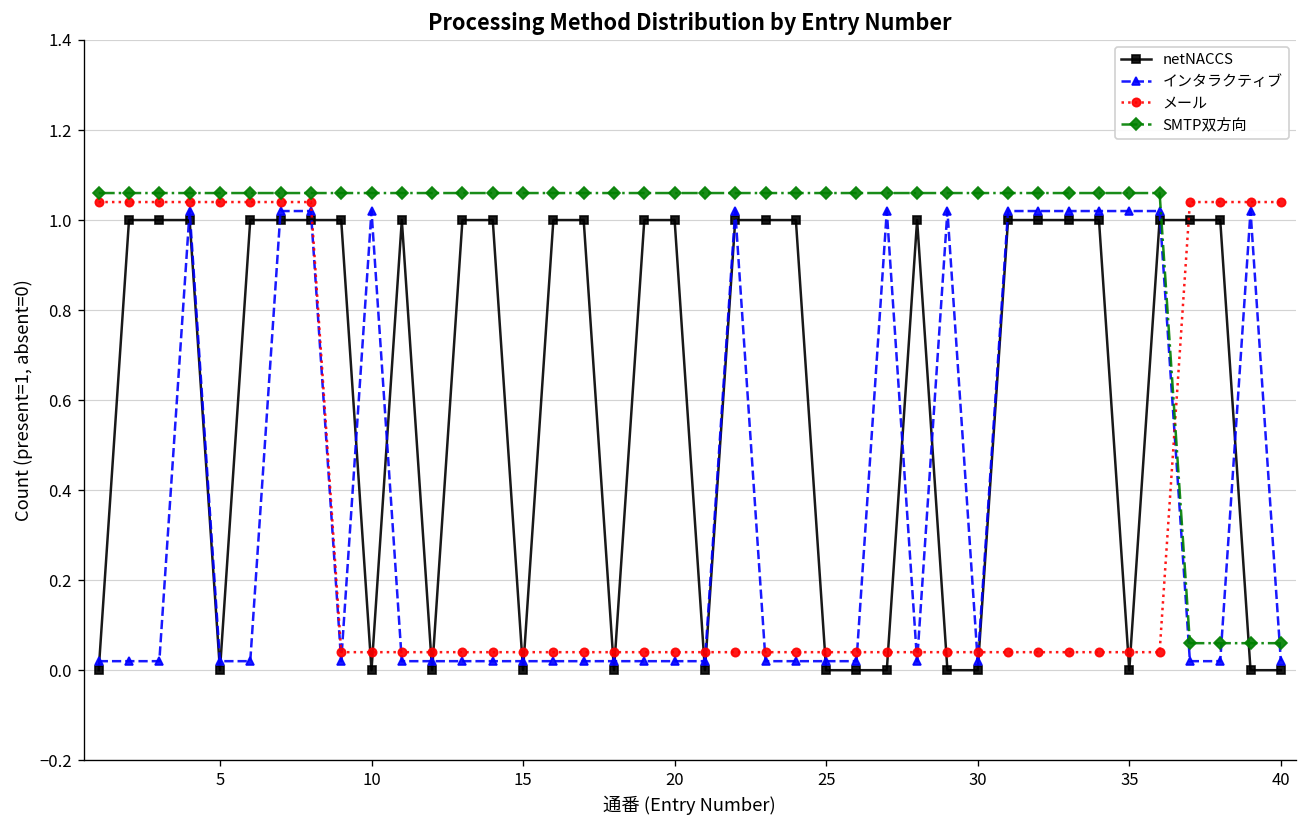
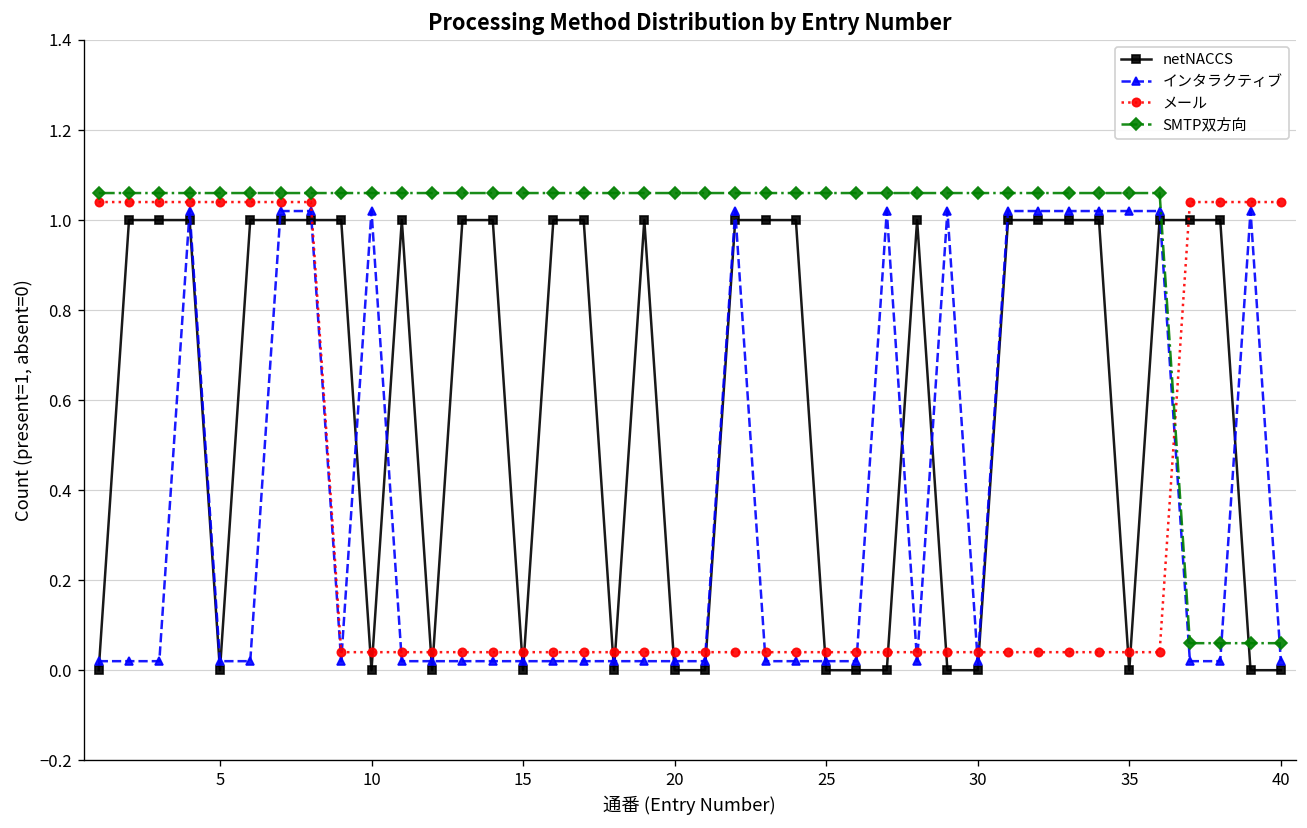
netNACCS, 20: 1 -> 0
